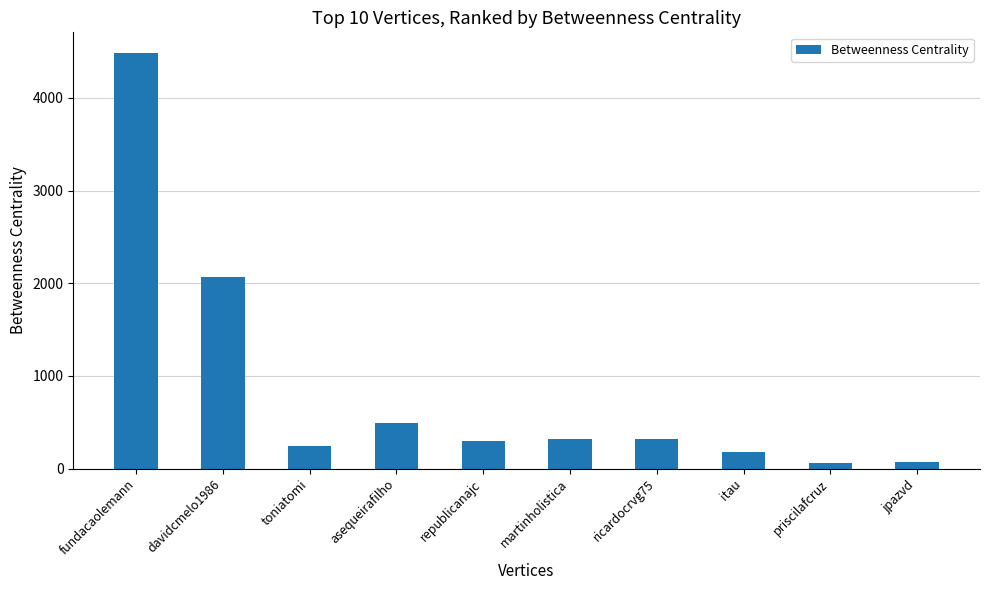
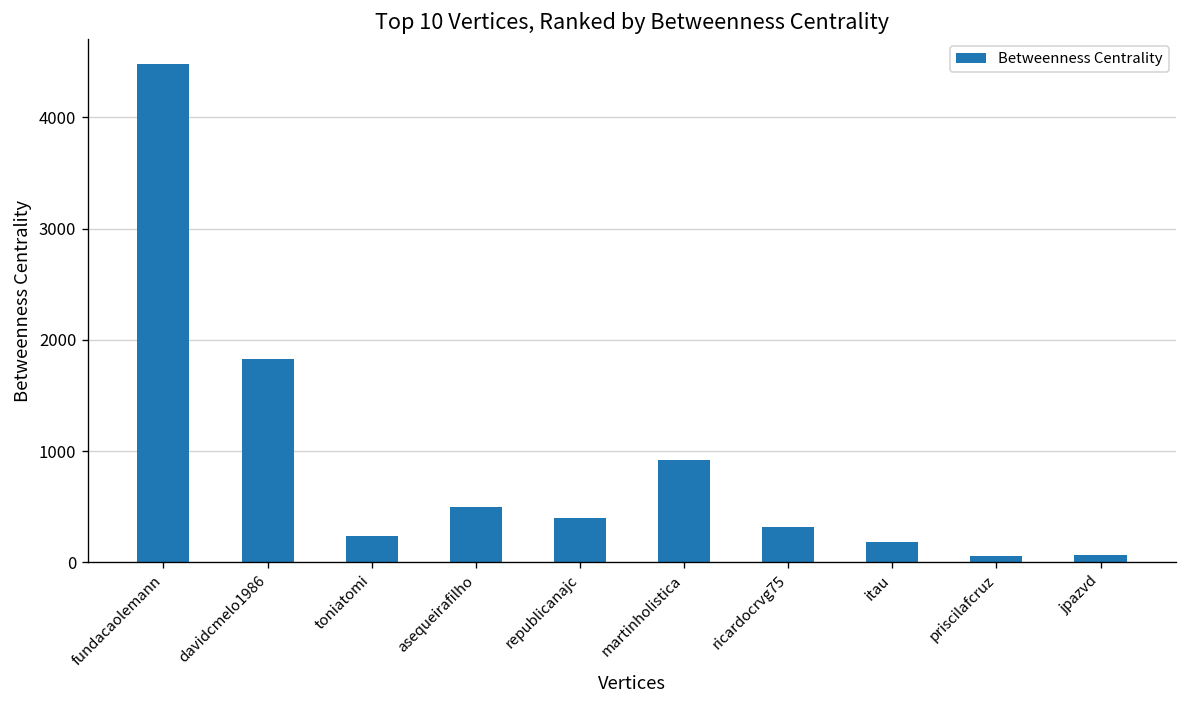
davidcmelo1986: 2100 -> 1800
republicanajc: 300 -> 400
martinholistica: 300 -> 900
